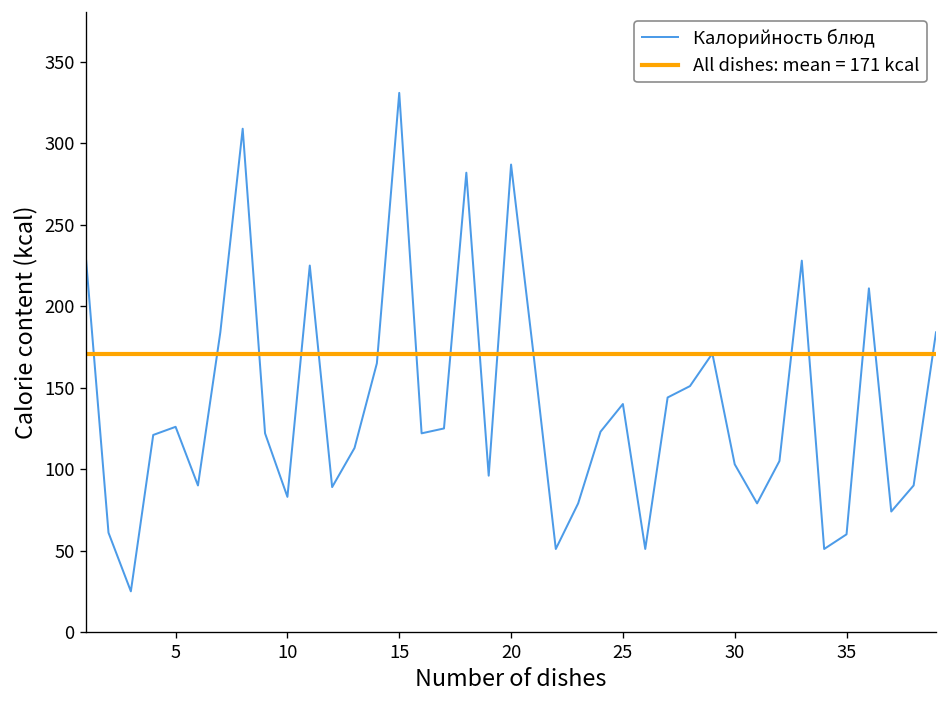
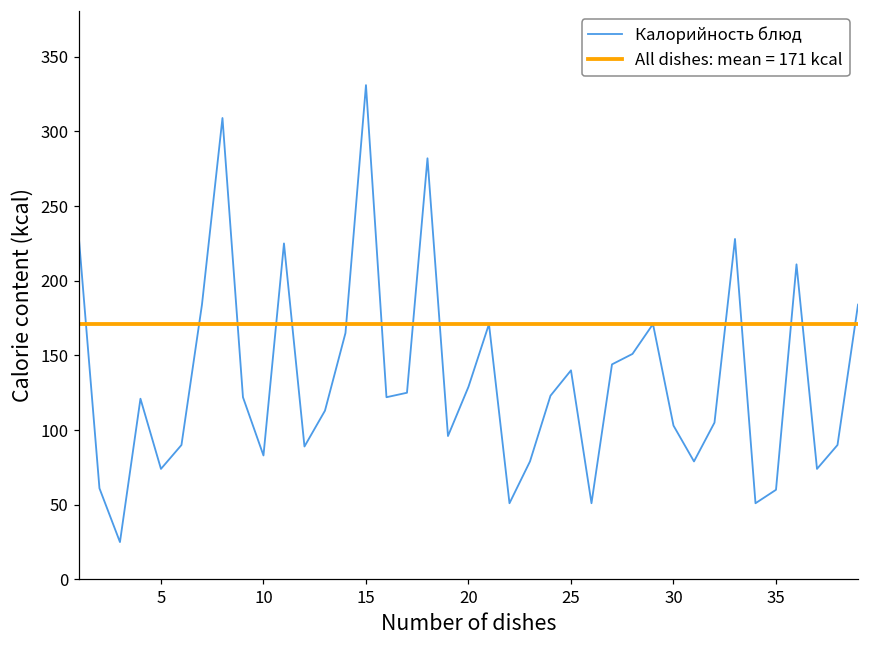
Калорийность блюд, 5: 126 -> 74
Калорийность блюд, 20: 287 -> 129
